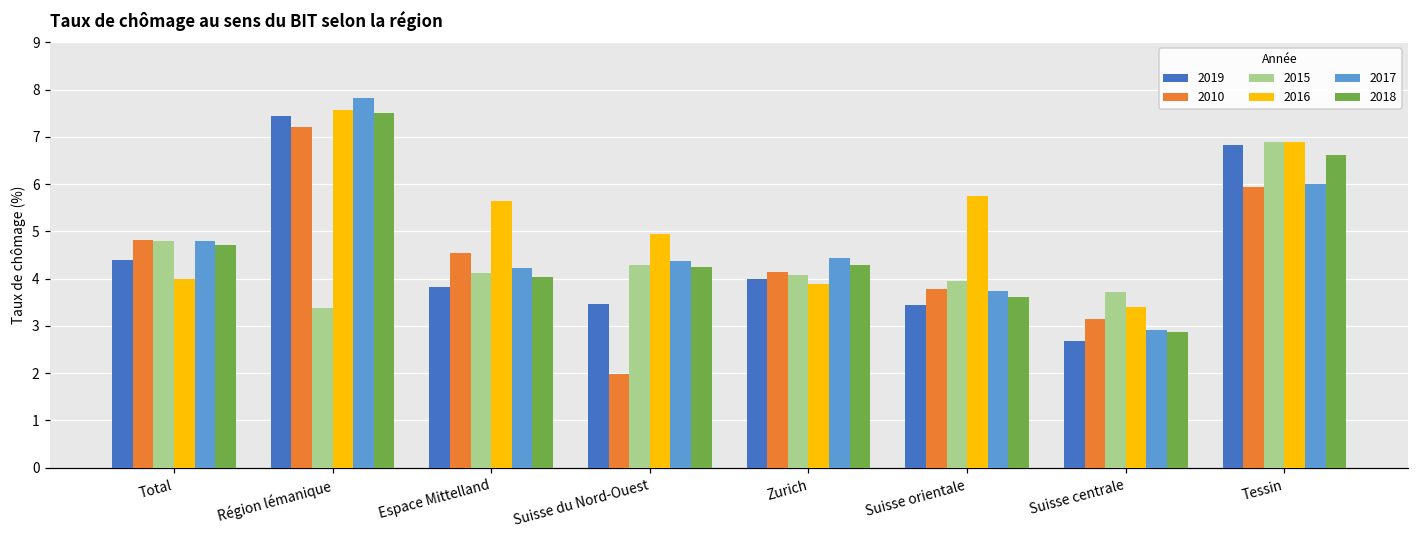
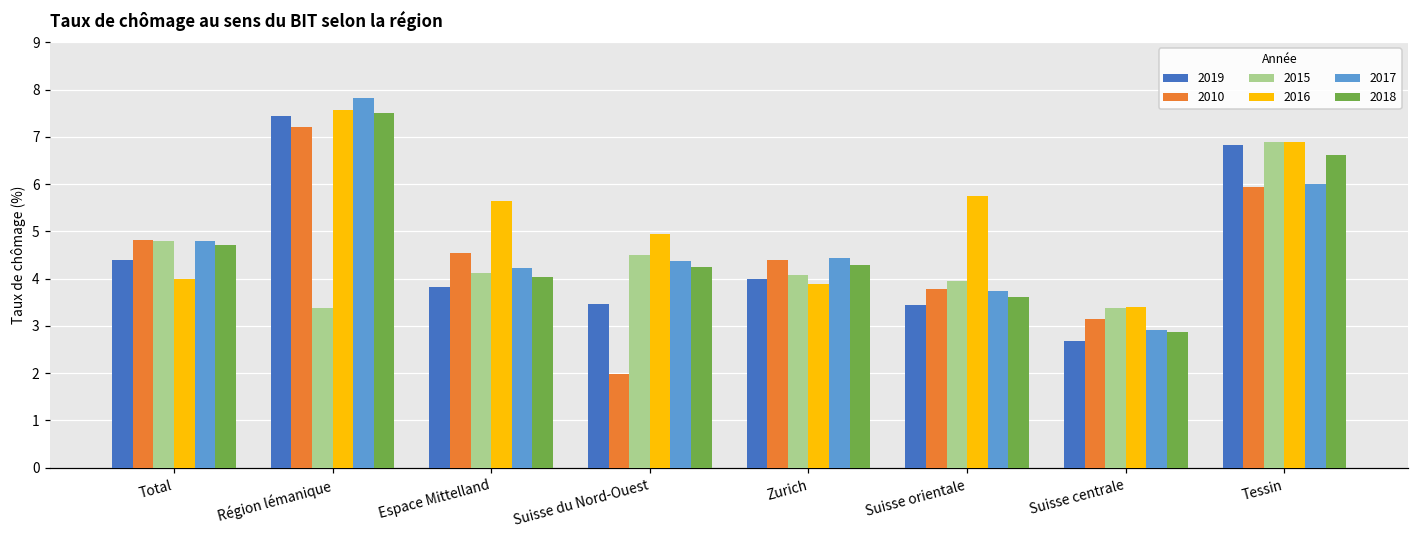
2015, Suisse du Nord-Ouest: 4.3 -> 4.5
2010, Zurich: 4.1 -> 4.4
2015, Suisse centrale: 3.7 -> 3.4
